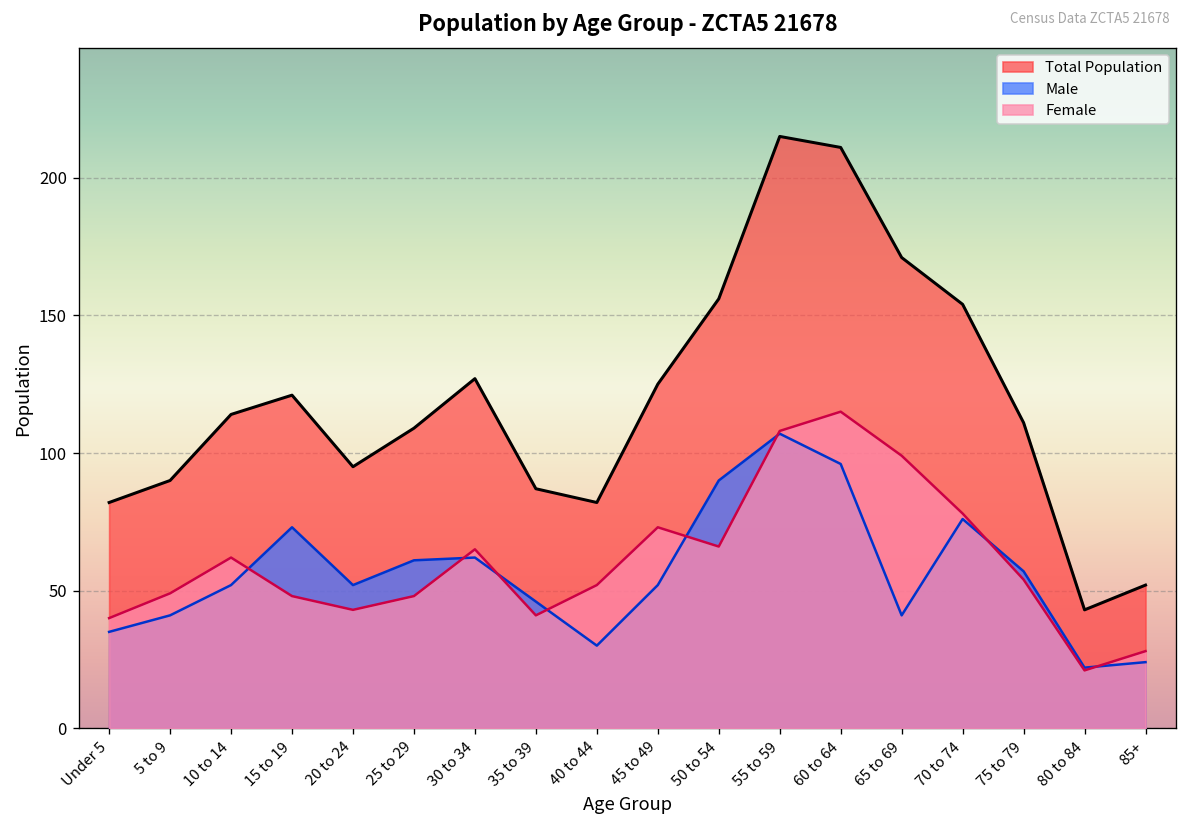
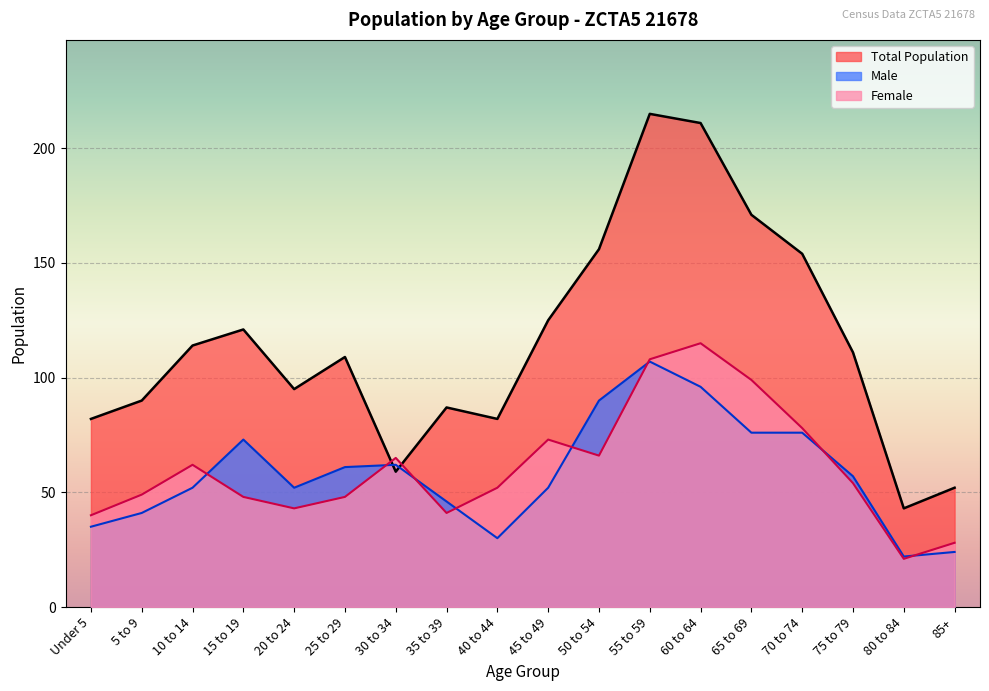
Total Population, 30 to 34: 127 -> 59
Male, 65 to 69: 41 -> 76
